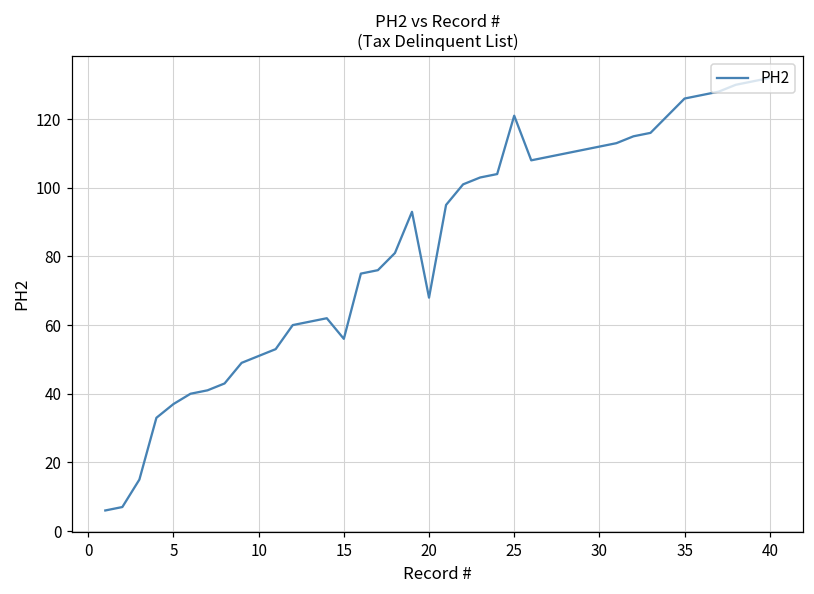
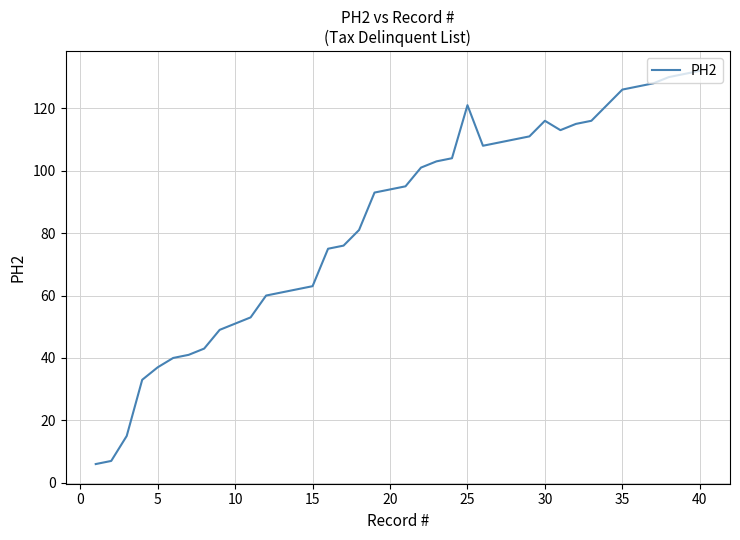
15: 56 -> 63
20: 68 -> 94
30: 112 -> 116
